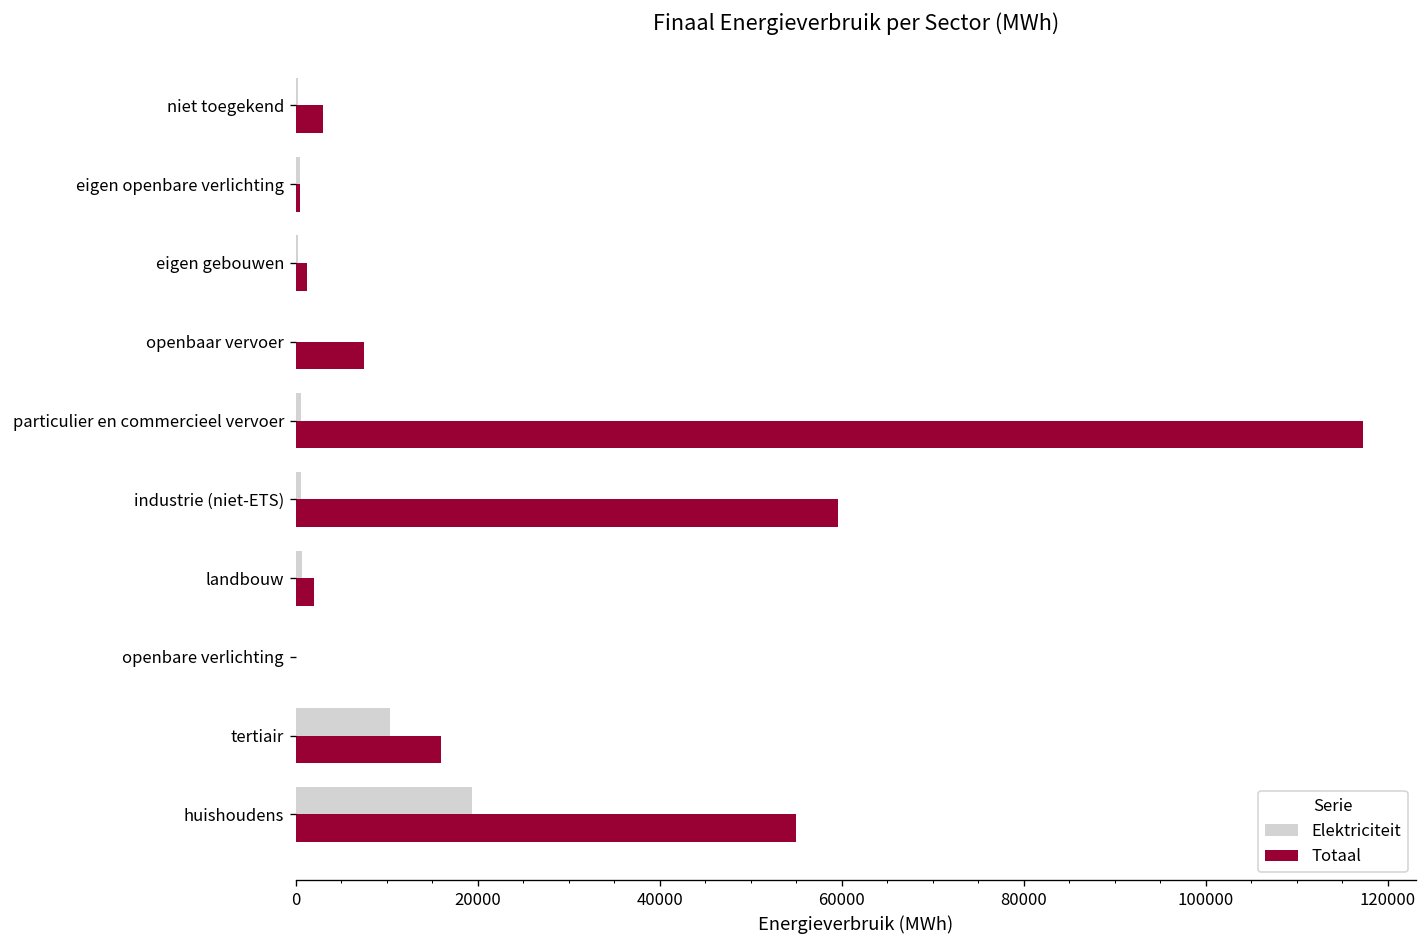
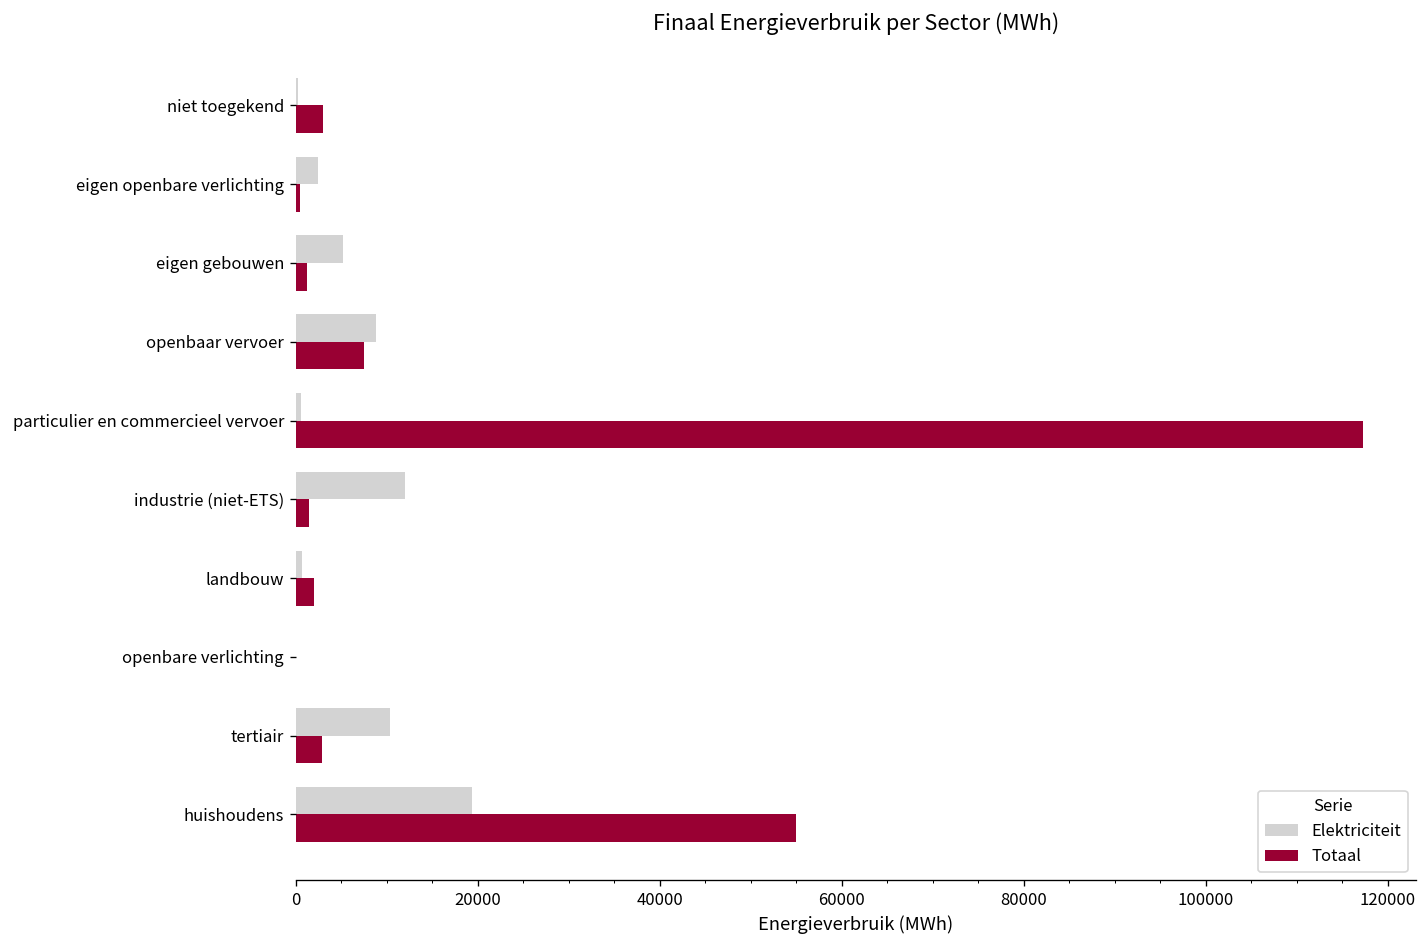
Elektriciteit, eigen openbare verlichting: 0 -> 2000
Elektriciteit, eigen gebouwen: 0 -> 5000
Elektriciteit, openbaar vervoer: 0 -> 9000
Elektriciteit, industrie (niet-ETS): 1000 -> 12000
Totaal, industrie (niet-ETS): 60000 -> 1000
Totaal, tertiair: 16000 -> 3000
